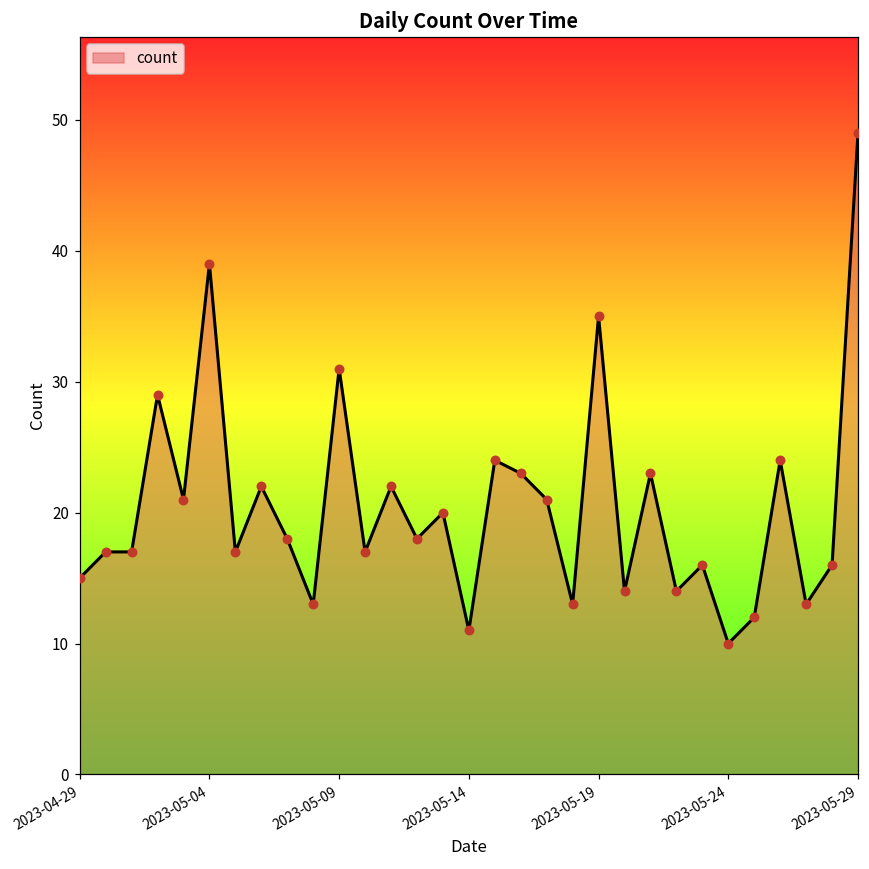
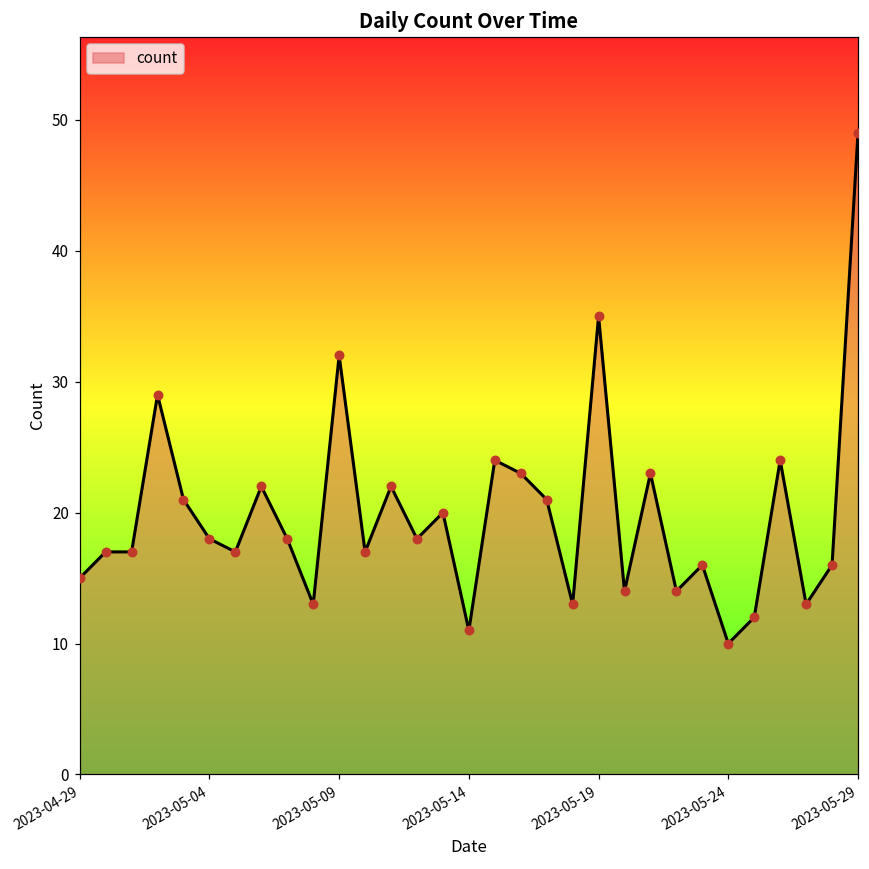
2023-05-04: 39 -> 18
2023-05-09: 31 -> 32
